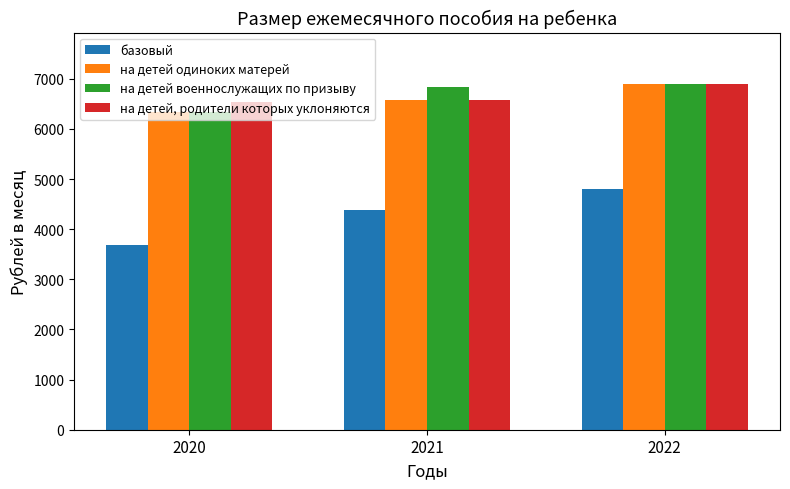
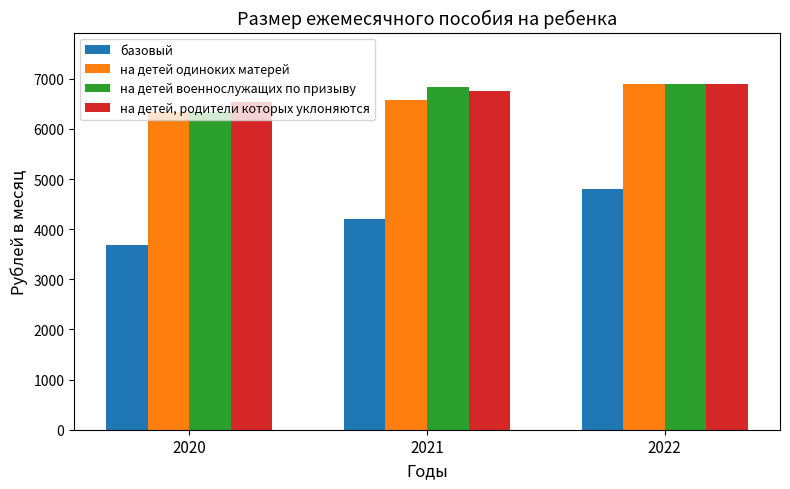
базовый, 2021: 4400 -> 4200
на детей, родители которых уклоняются, 2021: 6600 -> 6800
